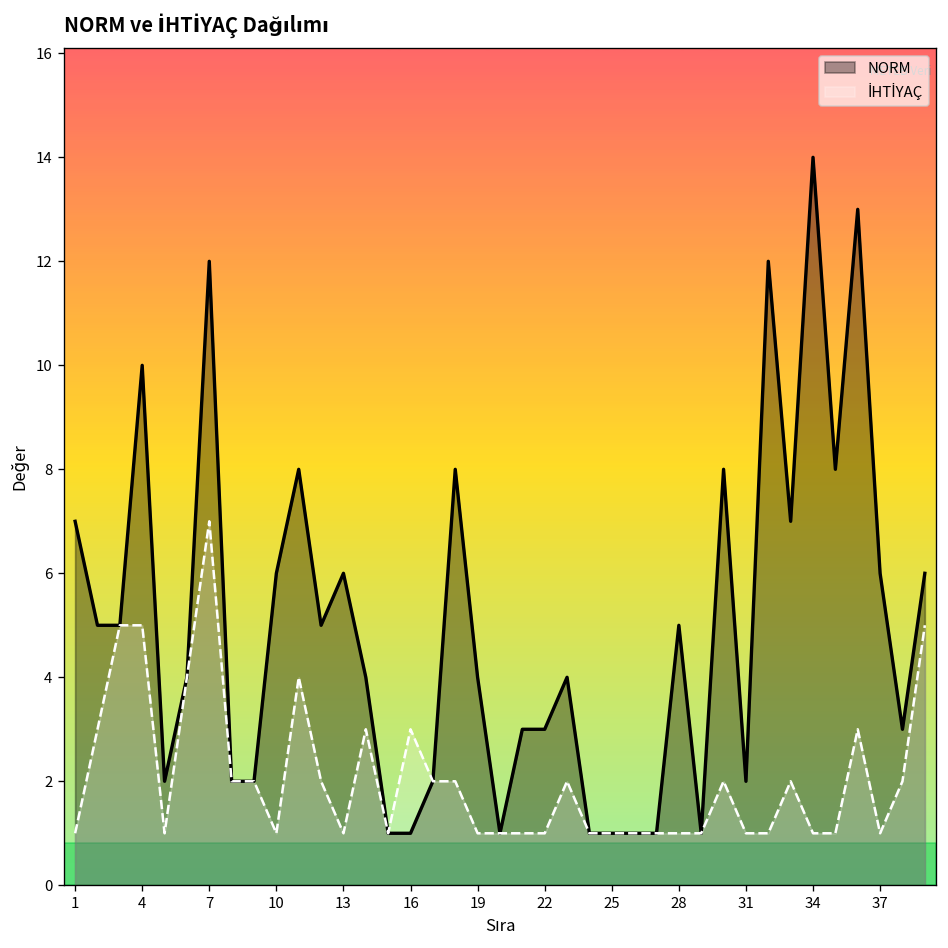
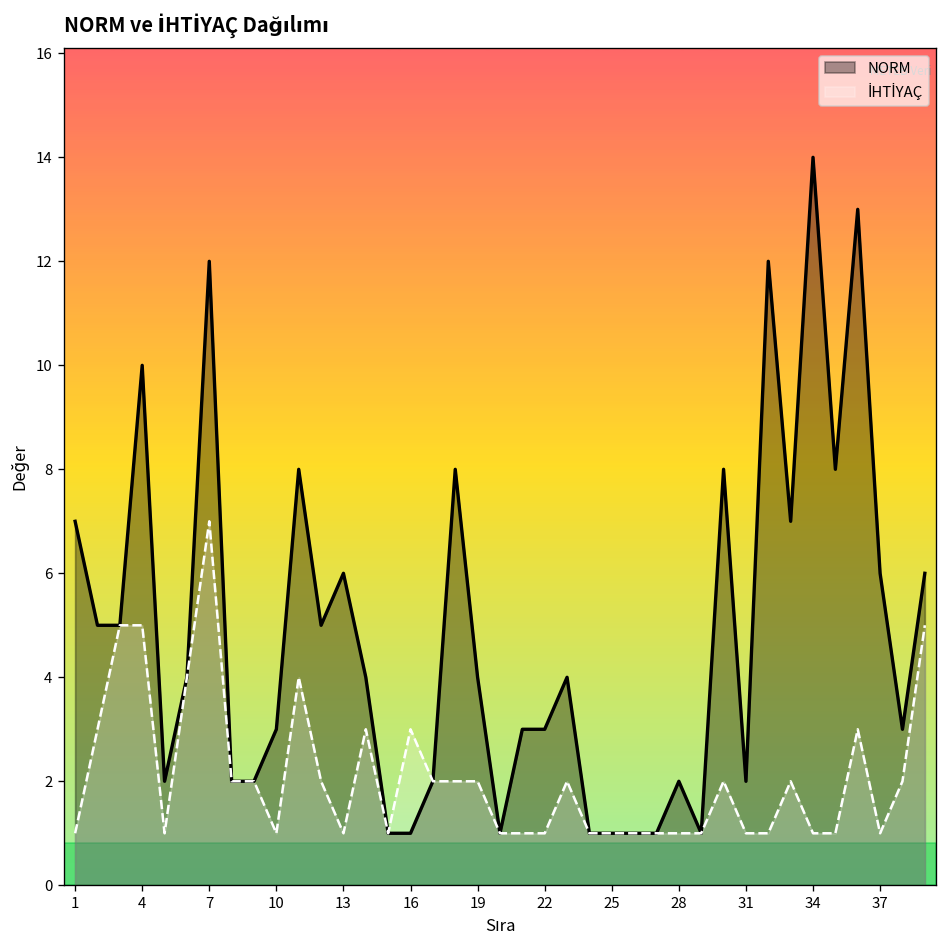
NORM, 10: 6 -> 3
İHTİYAÇ, 19: 1 -> 2
NORM, 28: 5 -> 2
